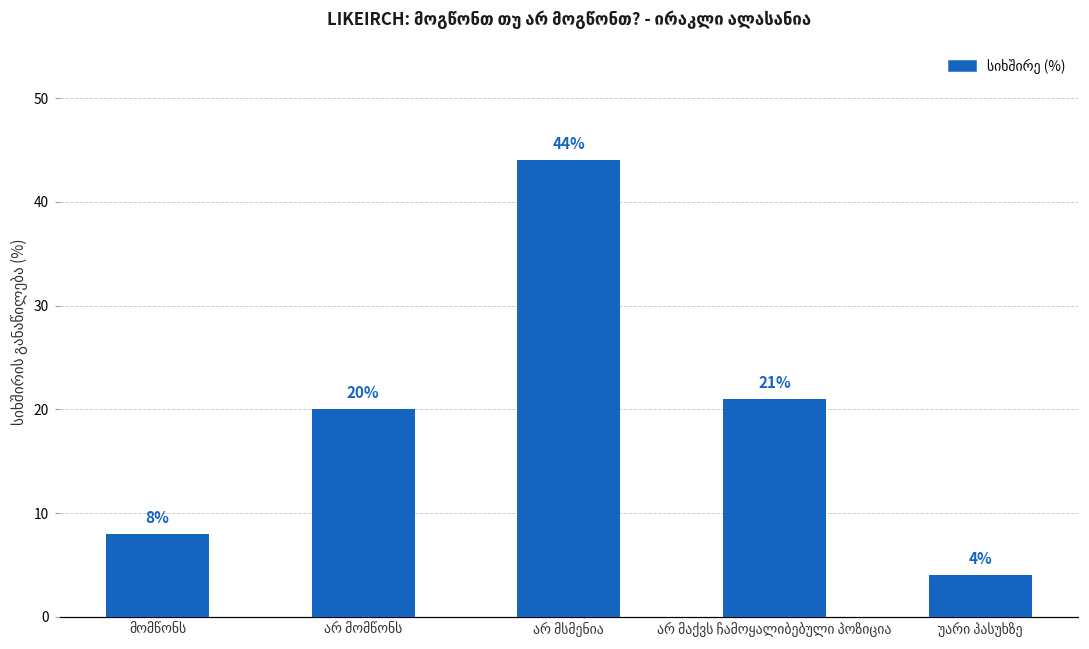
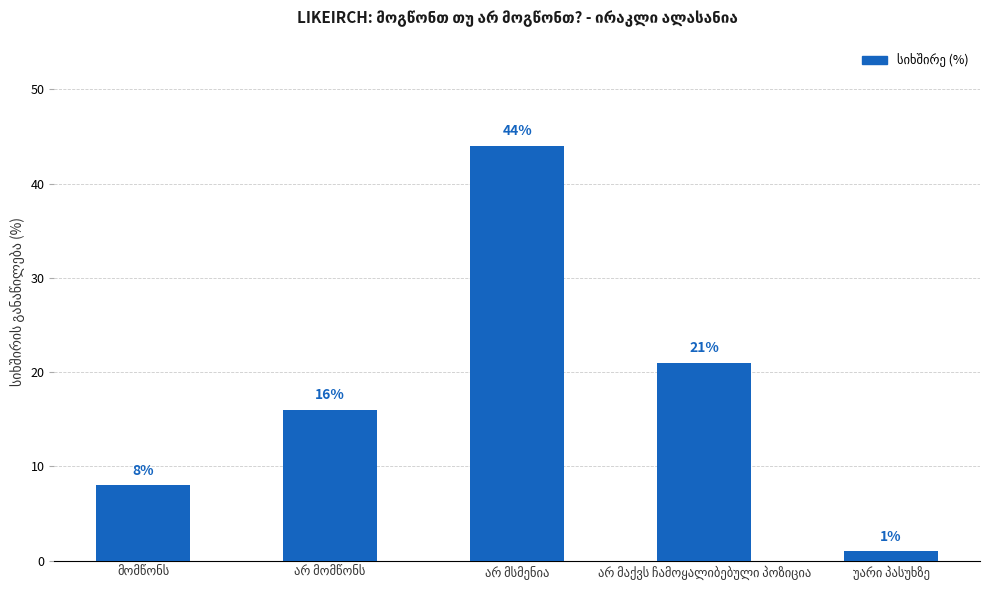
არ მომწონს: 20% -> 16%
უარი პასუხზე: 4% -> 1%
